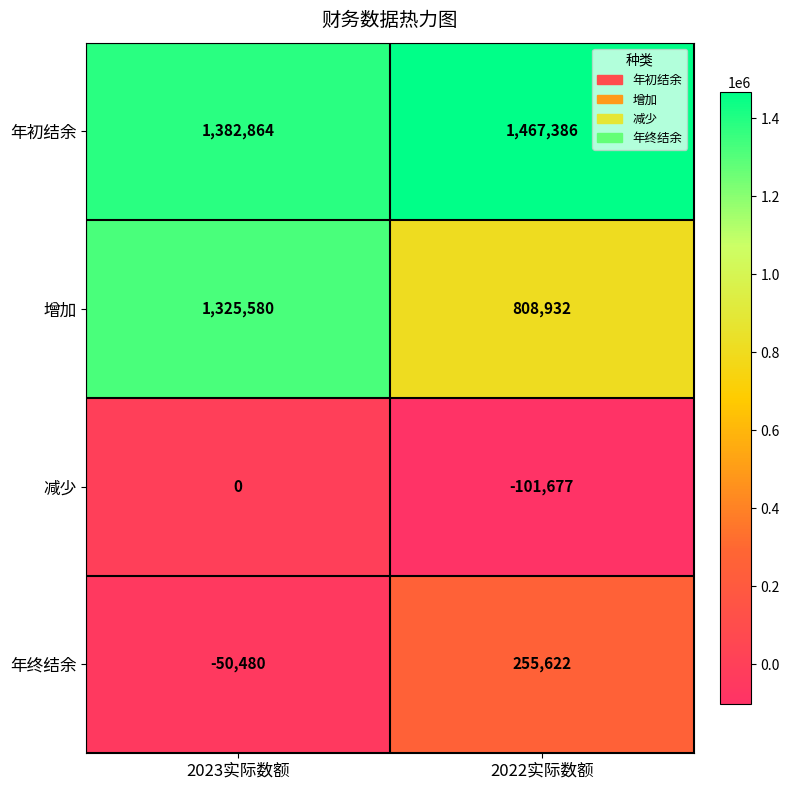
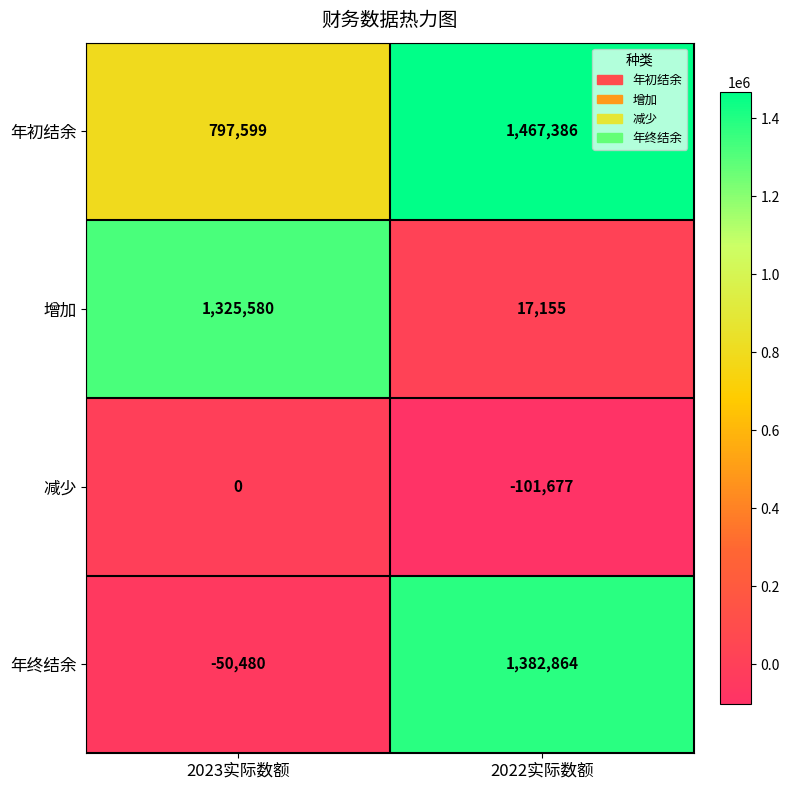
年初结余, 2023实际数额: 1,382,864 -> 797,599
增加, 2022实际数额: 808,932 -> 17,155
年终结余, 2022实际数额: 255,622 -> 1,382,864
